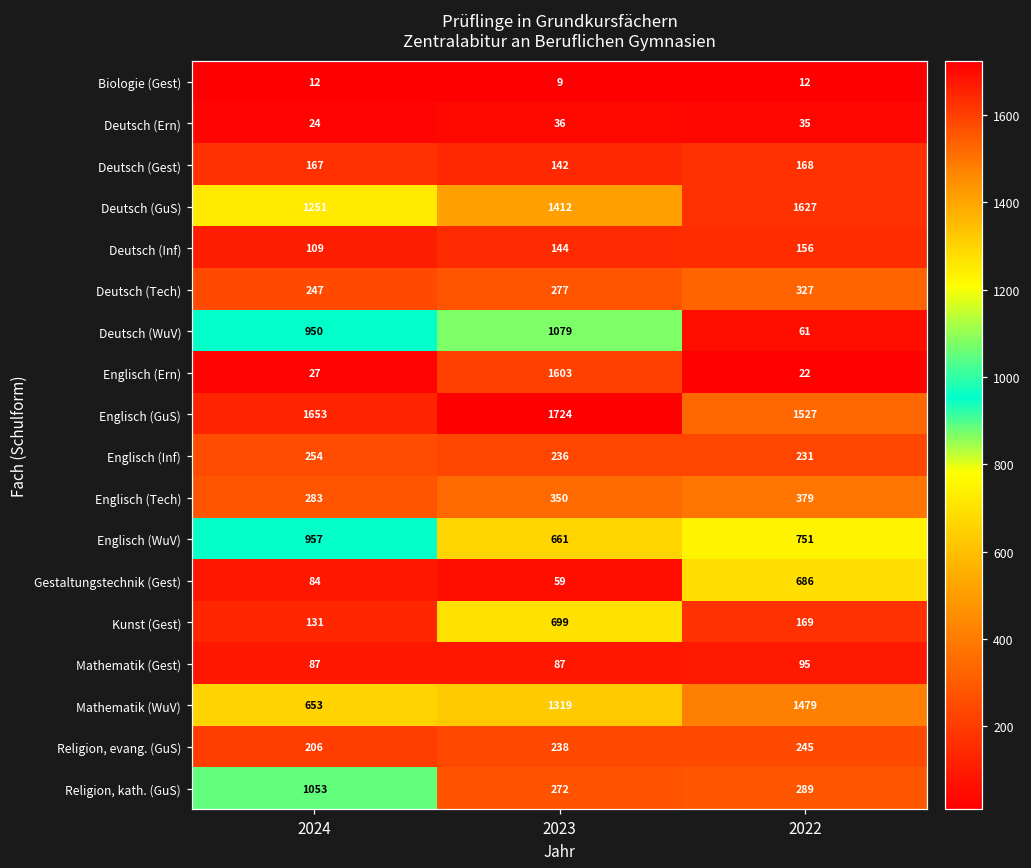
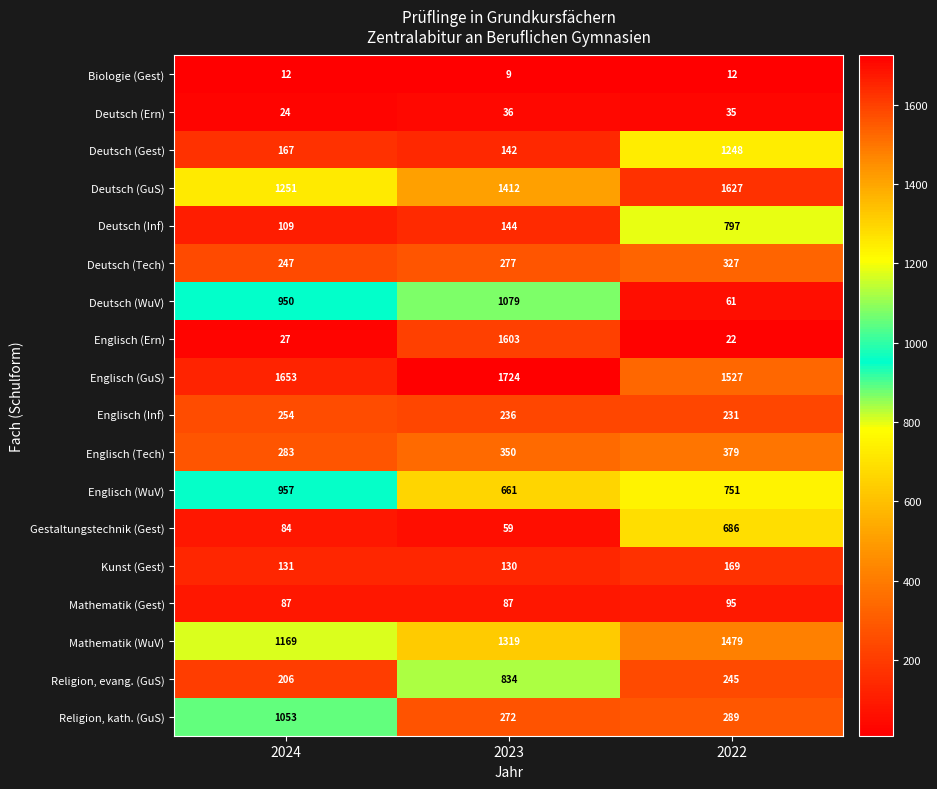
Deutsch (Gest), 2022: 168 -> 1248
Deutsch (Inf), 2022: 156 -> 797
Kunst (Gest), 2023: 699 -> 130
Mathematik (WuV), 2024: 653 -> 1169
Religion, evang. (GuS), 2023: 238 -> 834
